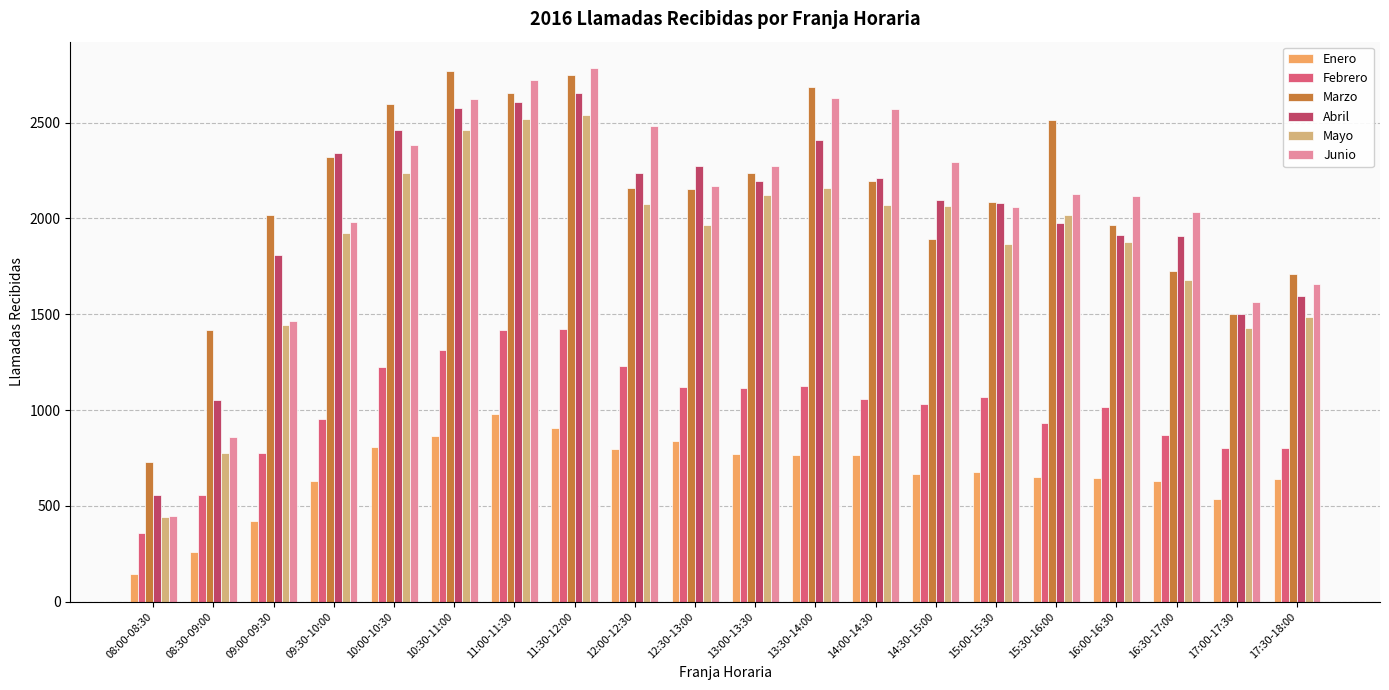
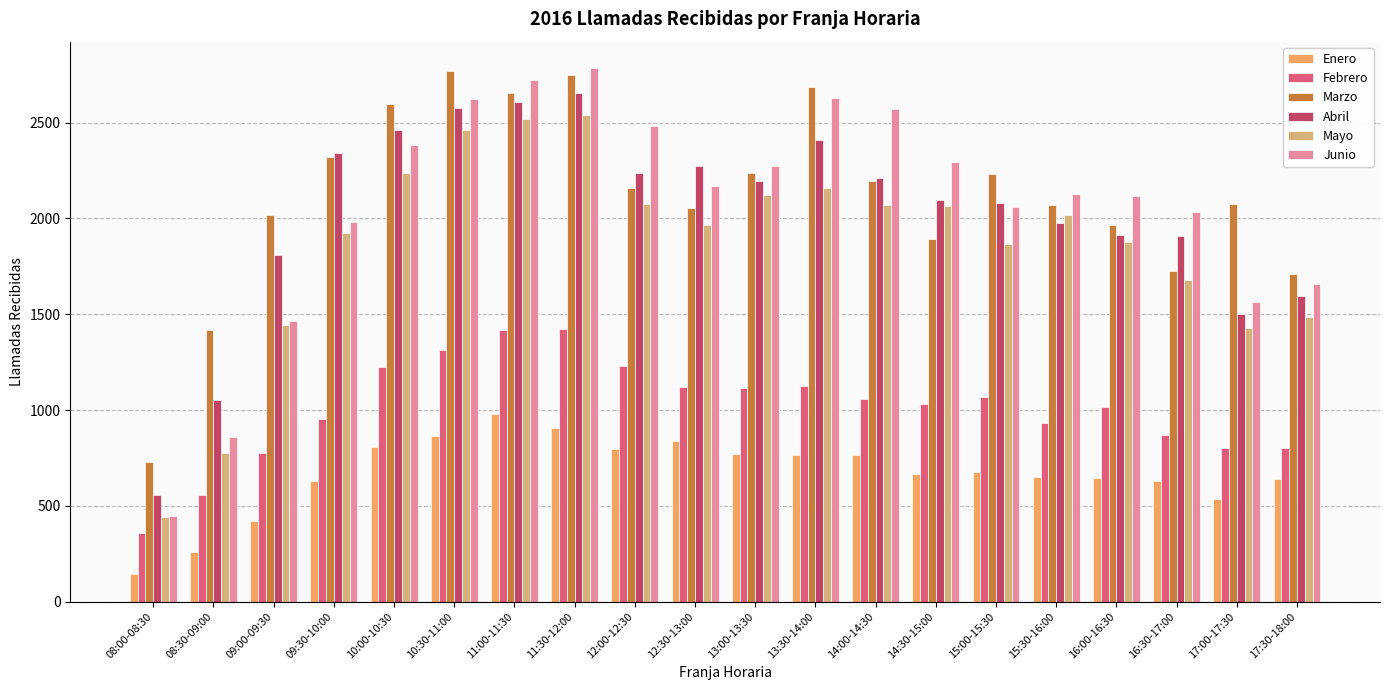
Marzo, 12:30-13:00: 2150 -> 2050
Marzo, 15:00-15:30: 2090 -> 2230
Marzo, 15:30-16:00: 2510 -> 2070
Marzo, 17:00-17:30: 1500 -> 2070
